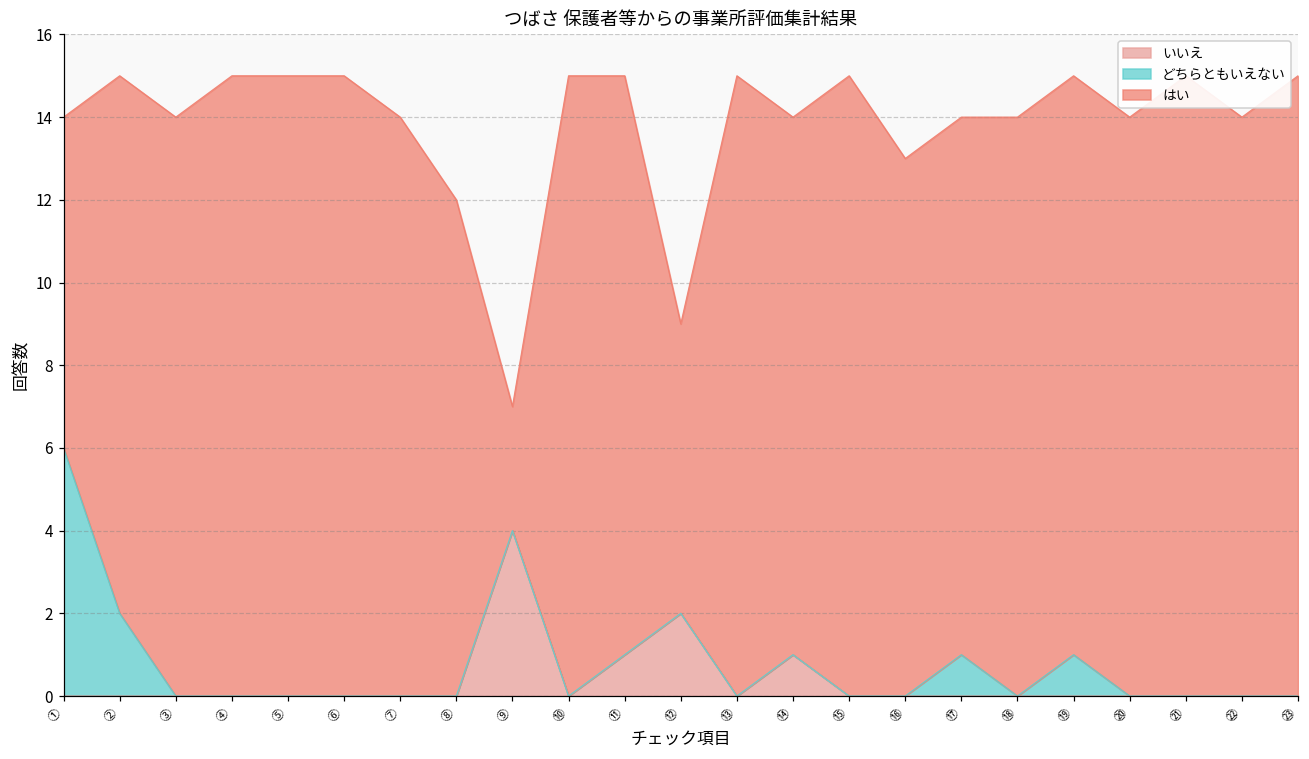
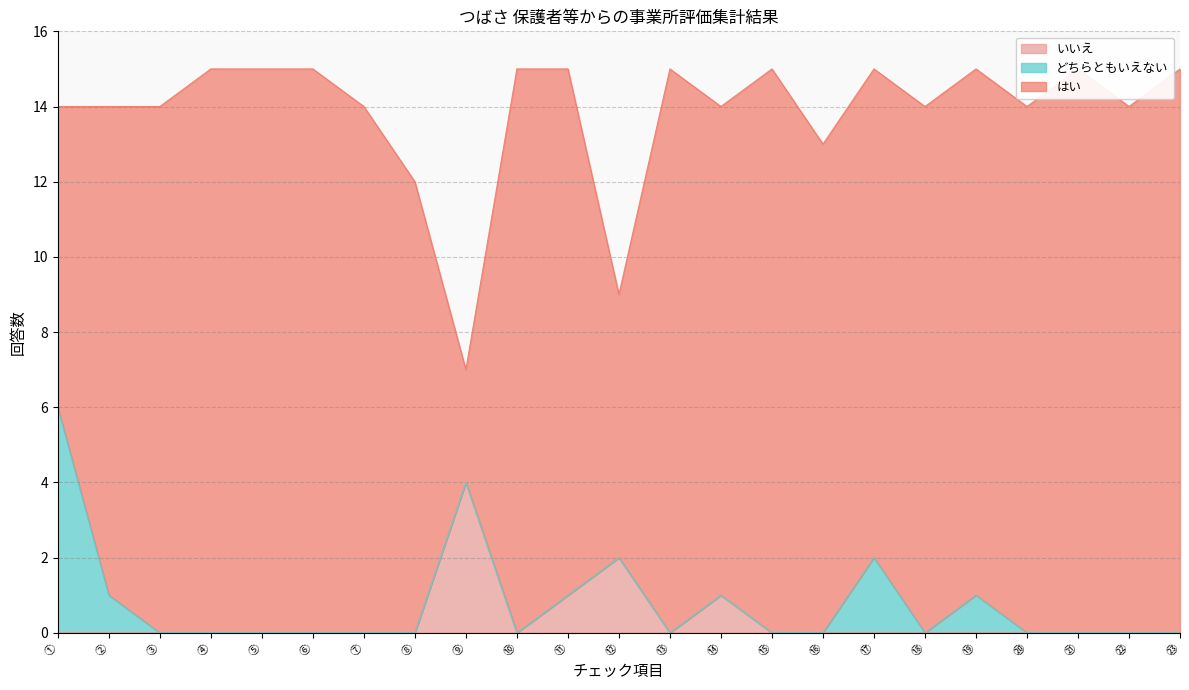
どちらともいえない, ②: 2 -> 1
どちらともいえない, ⑰: 1 -> 2
